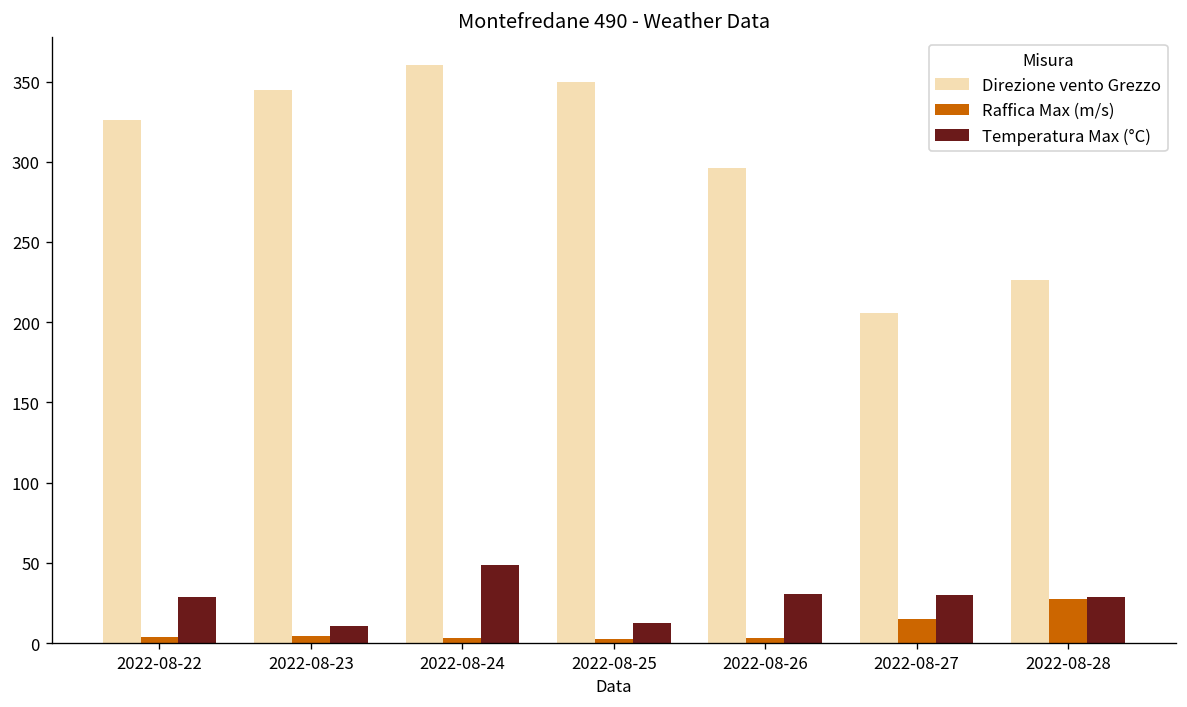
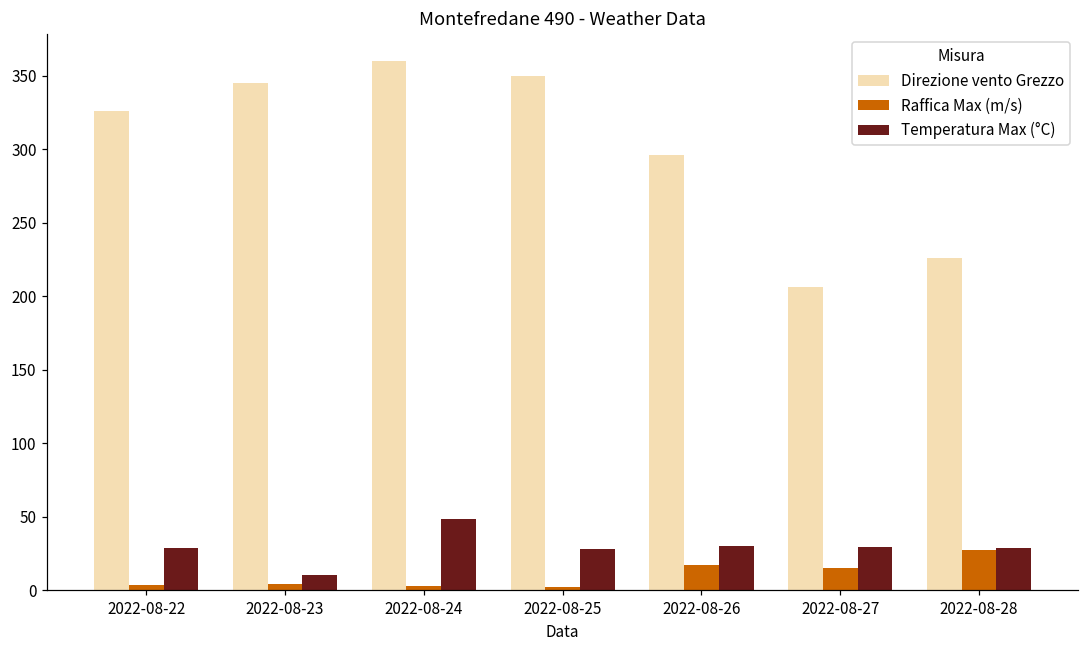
Temperatura Max (°C), 2022-08-25: 13 -> 28
Raffica Max (m/s), 2022-08-26: 3 -> 17
